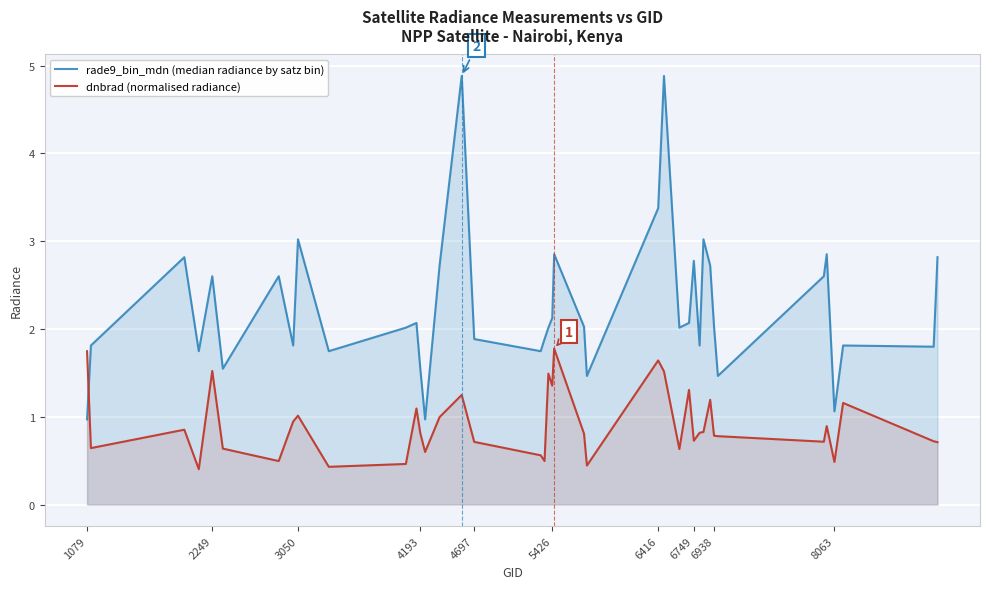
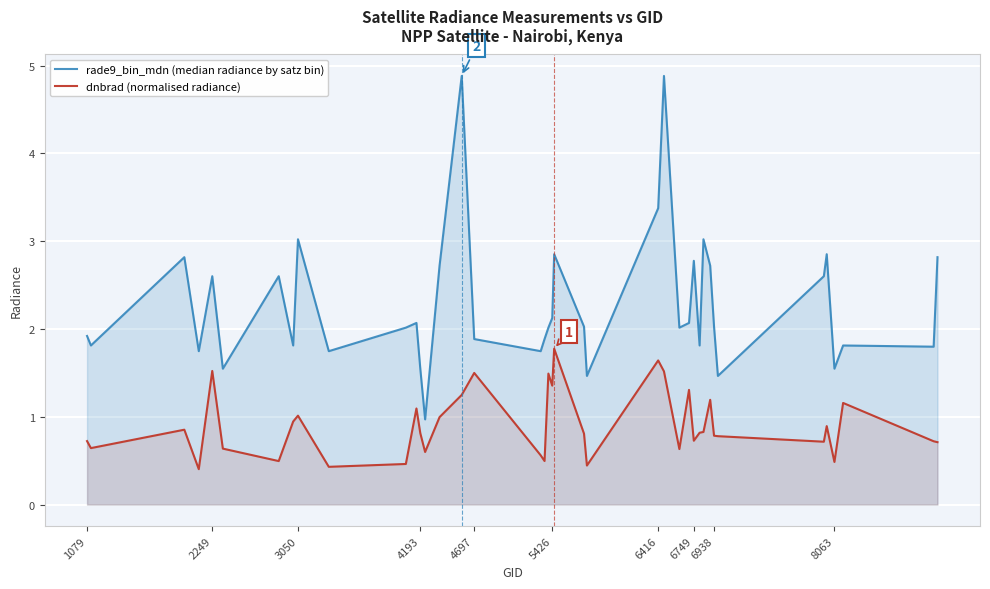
rade9_bin_mdn (median radiance by satz bin), 1079: 1.0 -> 1.9
dnbrad (normalised radiance), 1079: 1.7 -> 0.7
dnbrad (normalised radiance), 4697: 0.7 -> 1.5
rade9_bin_mdn (median radiance by satz bin), 8063: 1.1 -> 1.5
